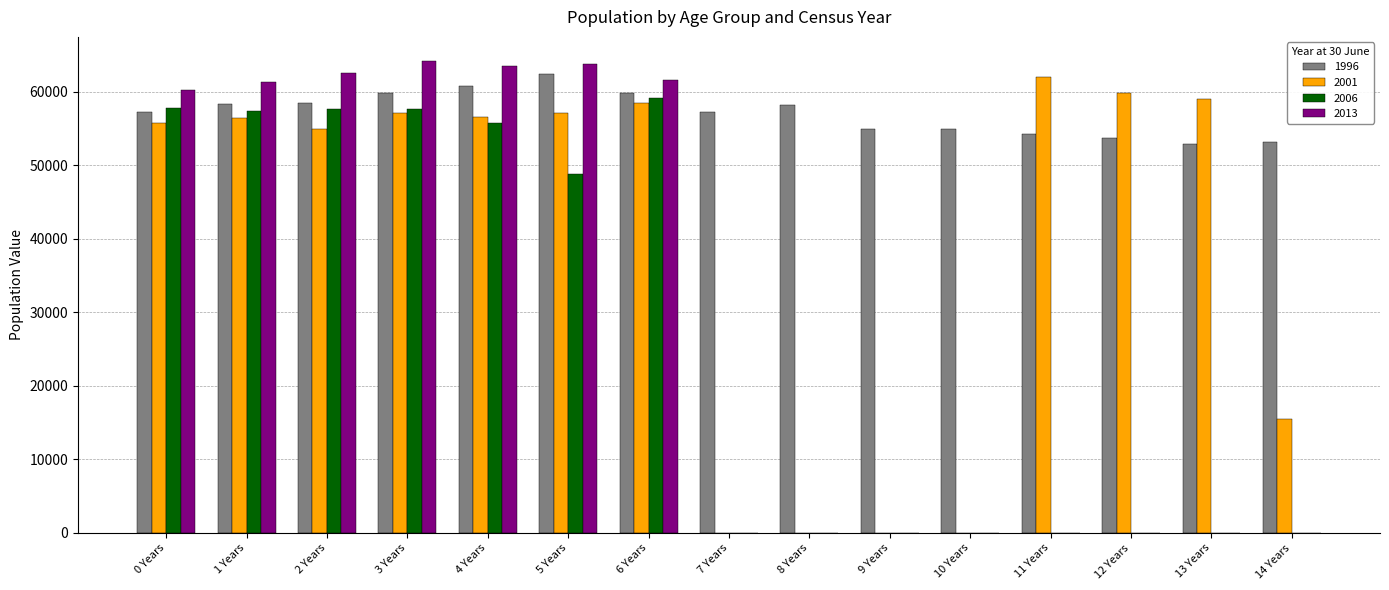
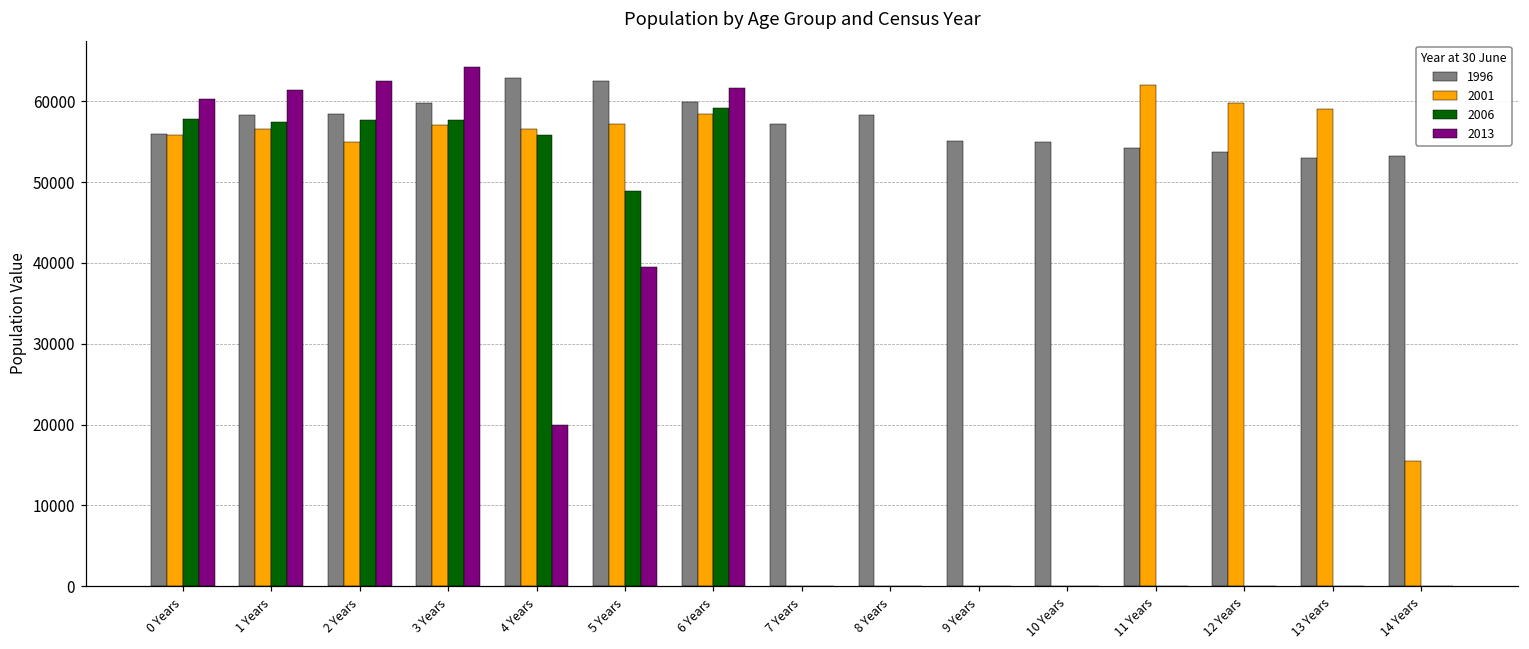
1996, 0 Years: 57000 -> 56000
1996, 4 Years: 61000 -> 63000
2013, 4 Years: 63000 -> 20000
2013, 5 Years: 64000 -> 39000
